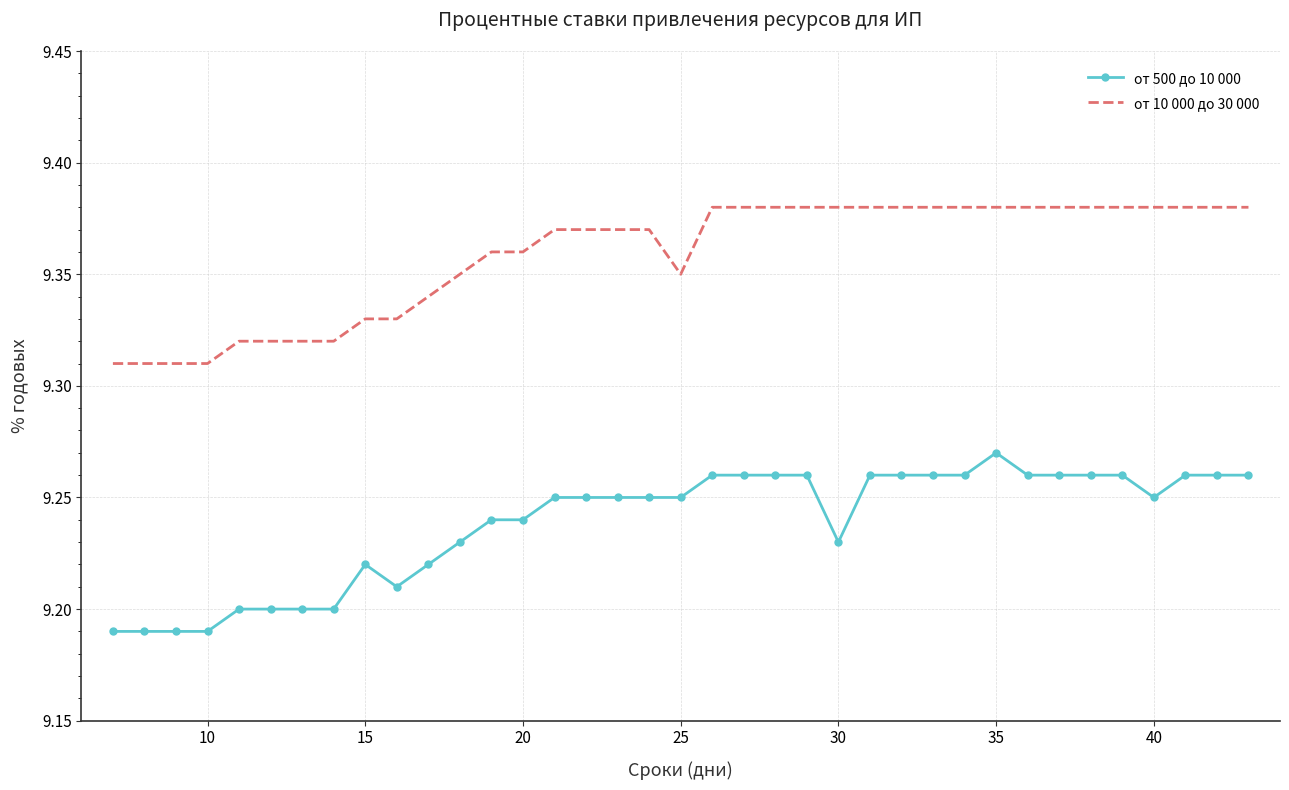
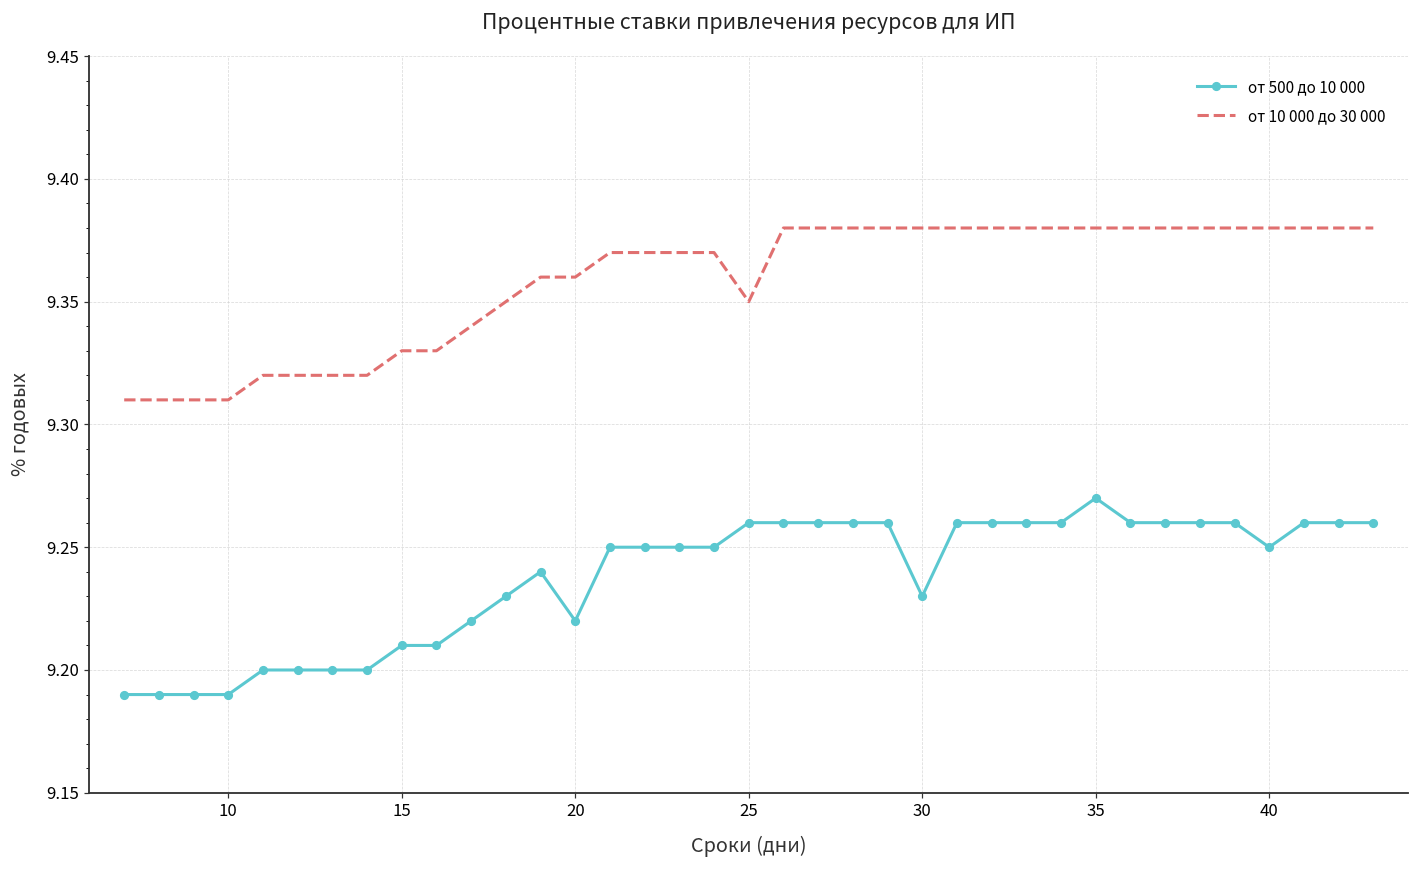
от 500 до 10 000, 15: 9.22 -> 9.21
от 500 до 10 000, 20: 9.24 -> 9.22
от 500 до 10 000, 25: 9.25 -> 9.26
